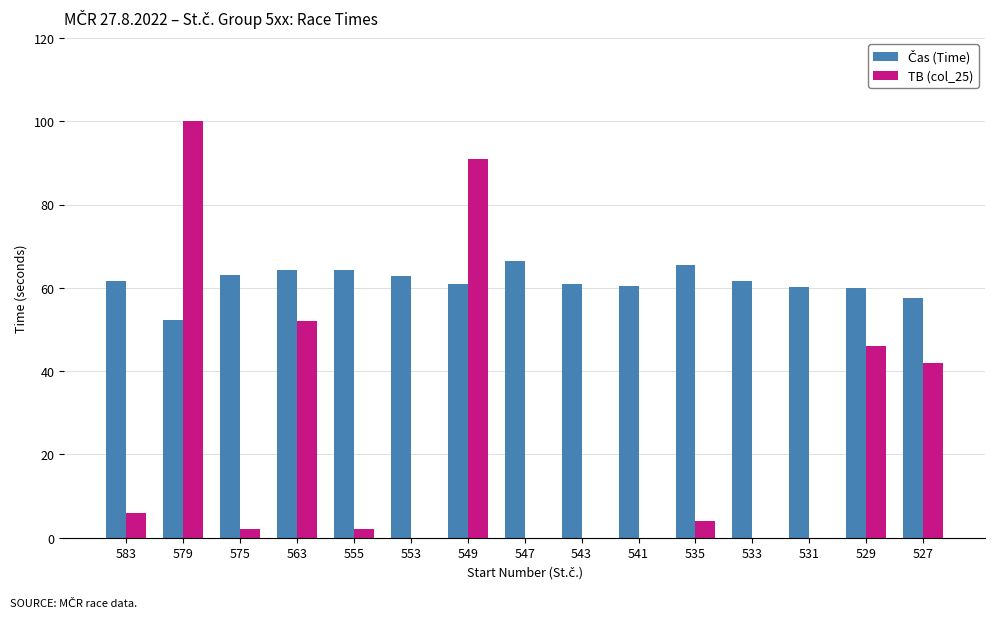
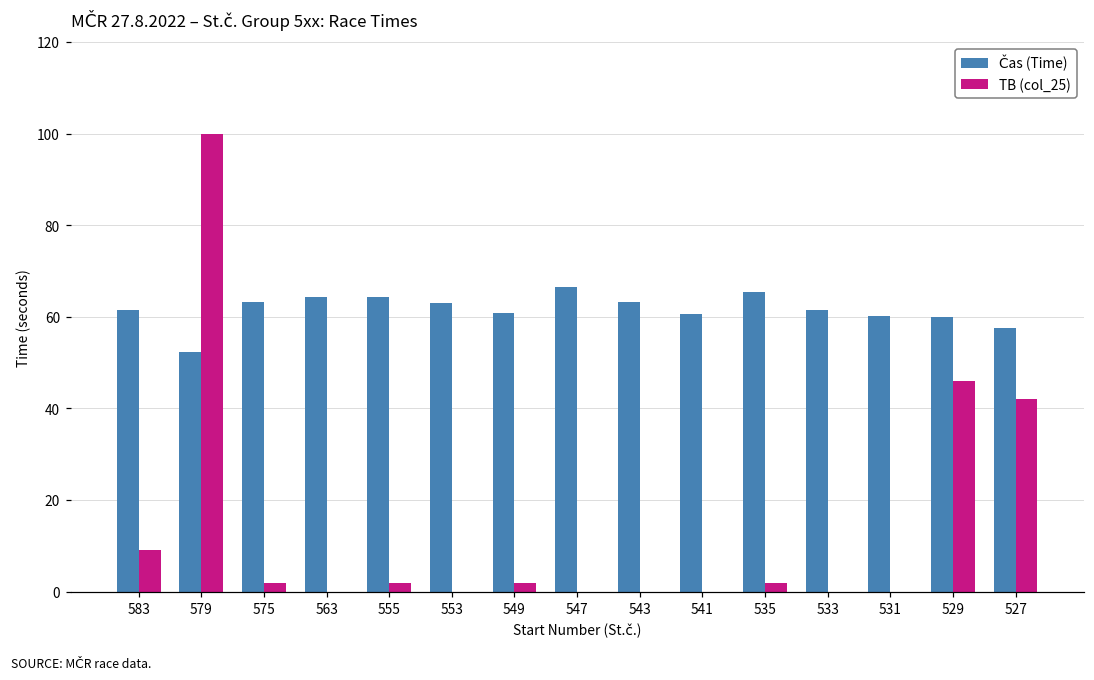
TB (col_25), 583: 6 -> 9
TB (col_25), 563: 52 -> 0
TB (col_25), 549: 91 -> 2
Čas (Time), 543: 61 -> 63
TB (col_25), 535: 4 -> 2
